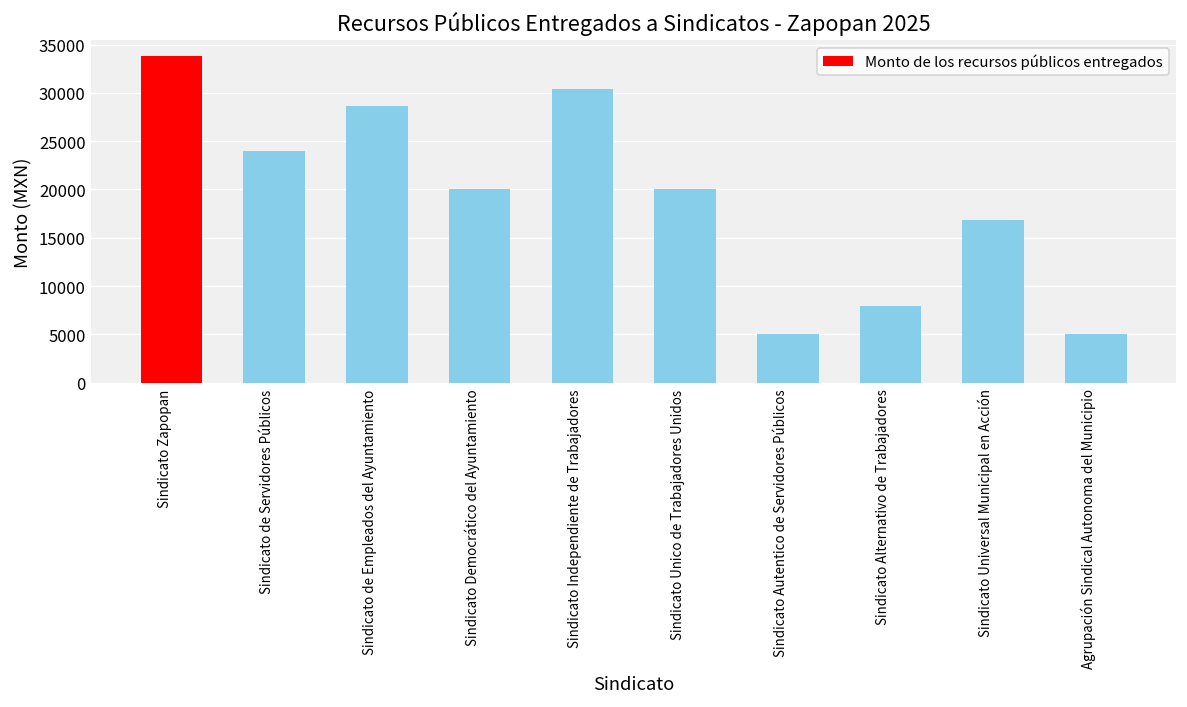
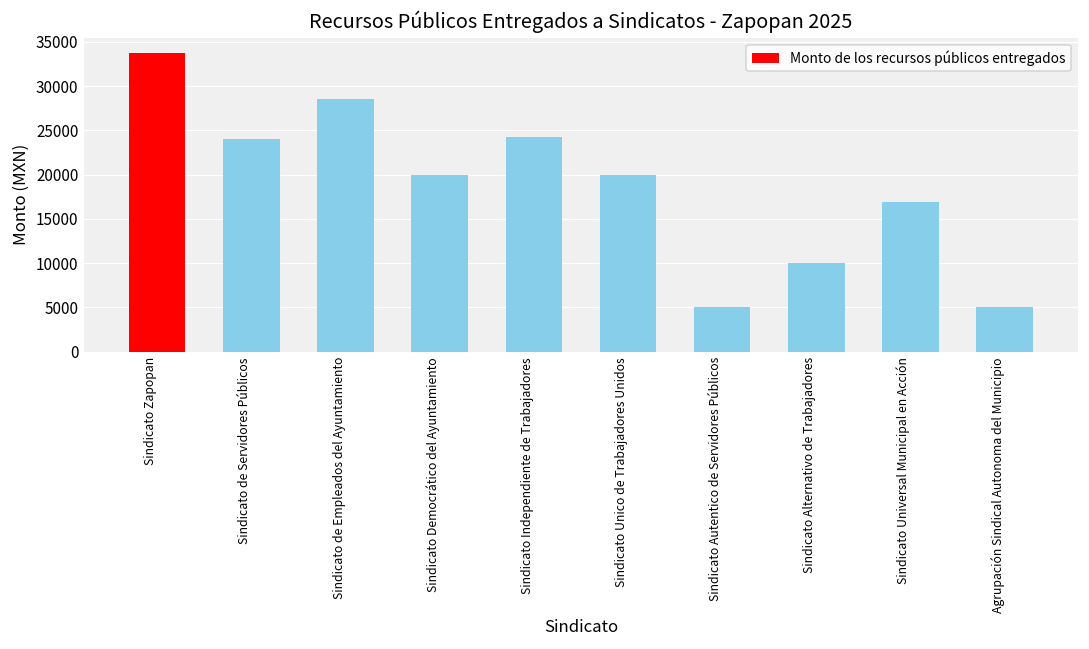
Sindicato Independiente de Trabajadores: 30000 -> 24000
Sindicato Alternativo de Trabajadores: 8000 -> 10000
